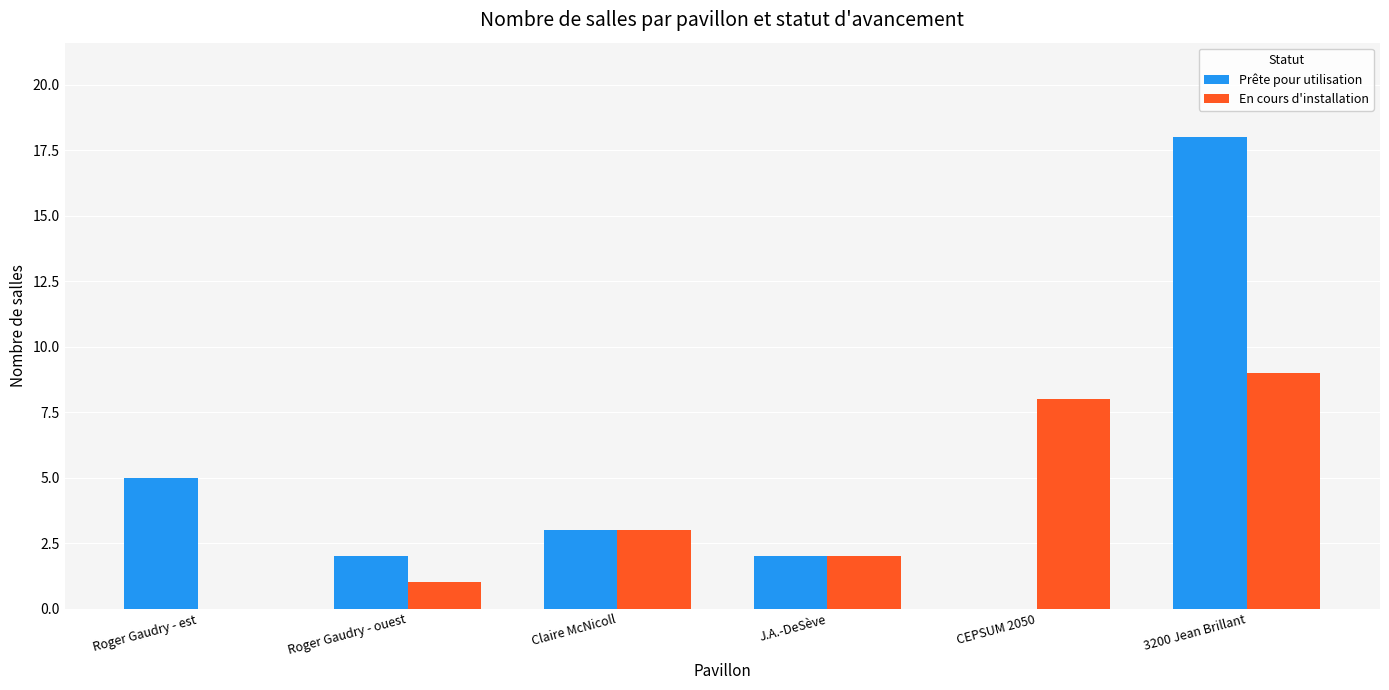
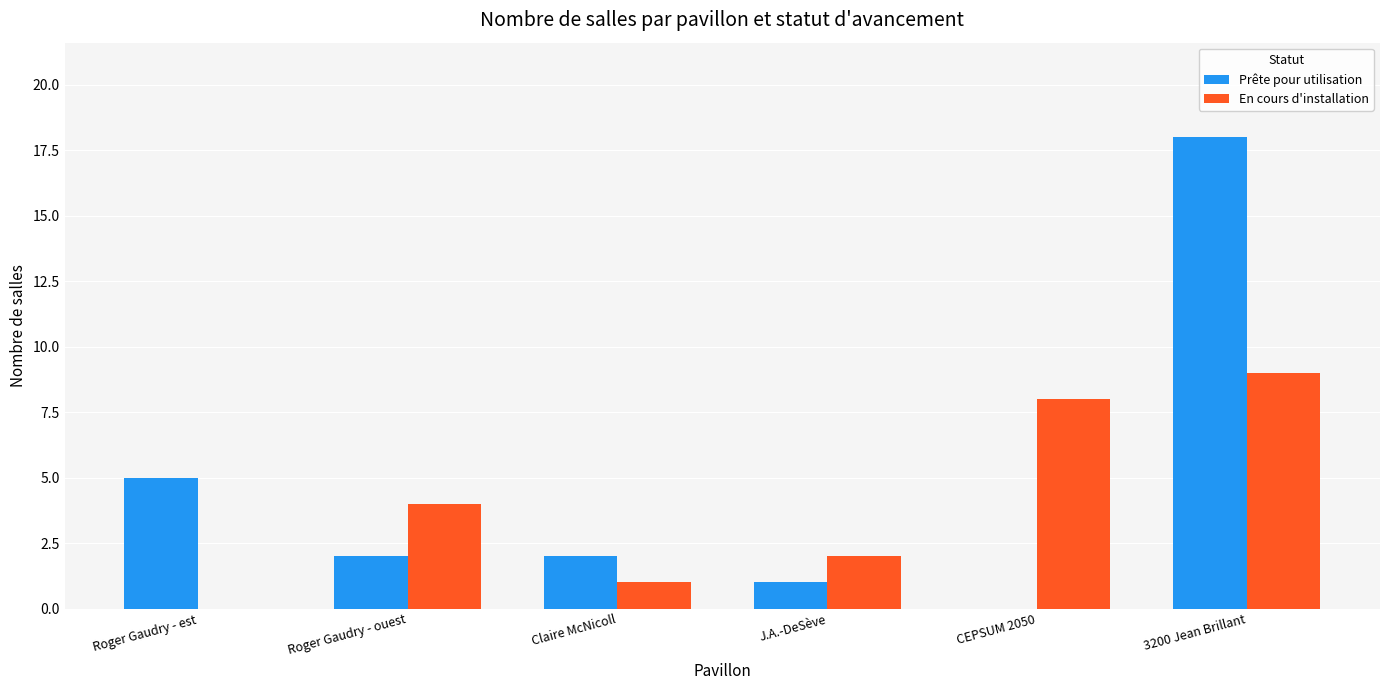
En cours d'installation, Roger Gaudry - ouest: 1 -> 4
Prête pour utilisation, Claire McNicoll: 3 -> 2
En cours d'installation, Claire McNicoll: 3 -> 1
Prête pour utilisation, J.A.-DeSève: 2 -> 1
